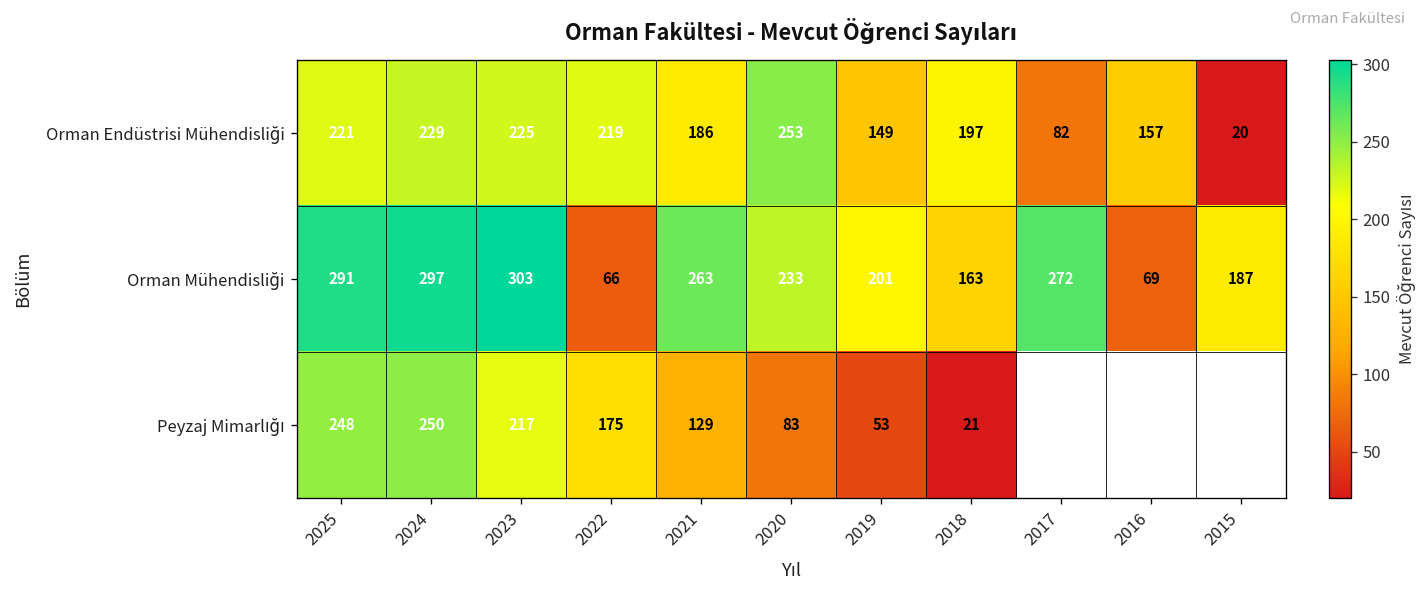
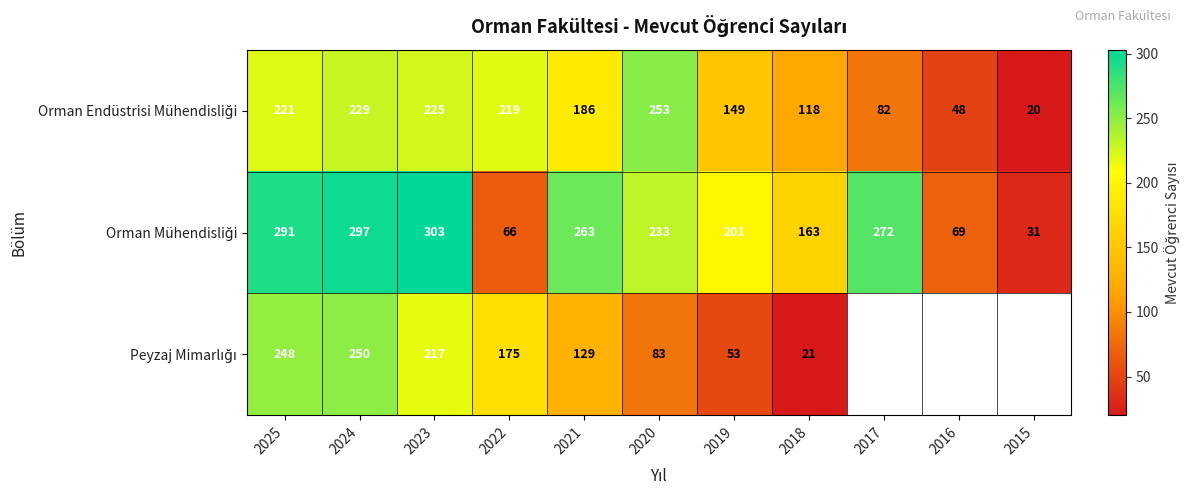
Orman Endüstrisi Mühendisliği, 2018: 197 -> 118
Orman Endüstrisi Mühendisliği, 2016: 157 -> 48
Orman Mühendisliği, 2015: 187 -> 31
